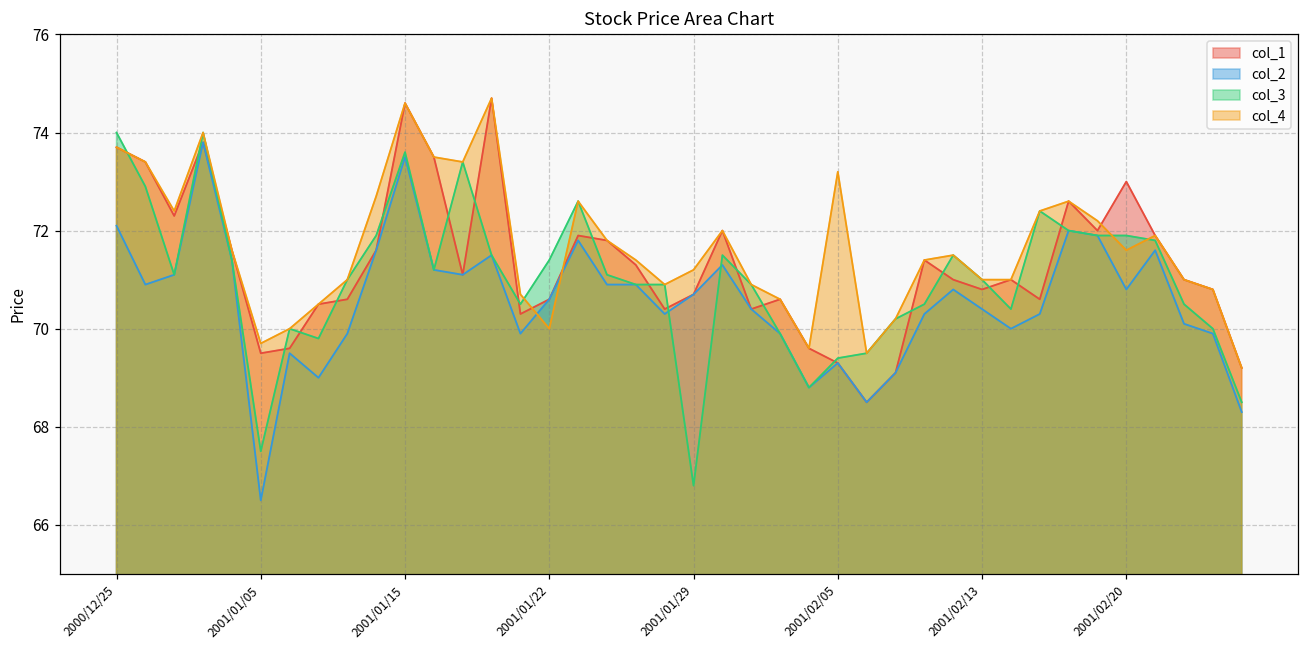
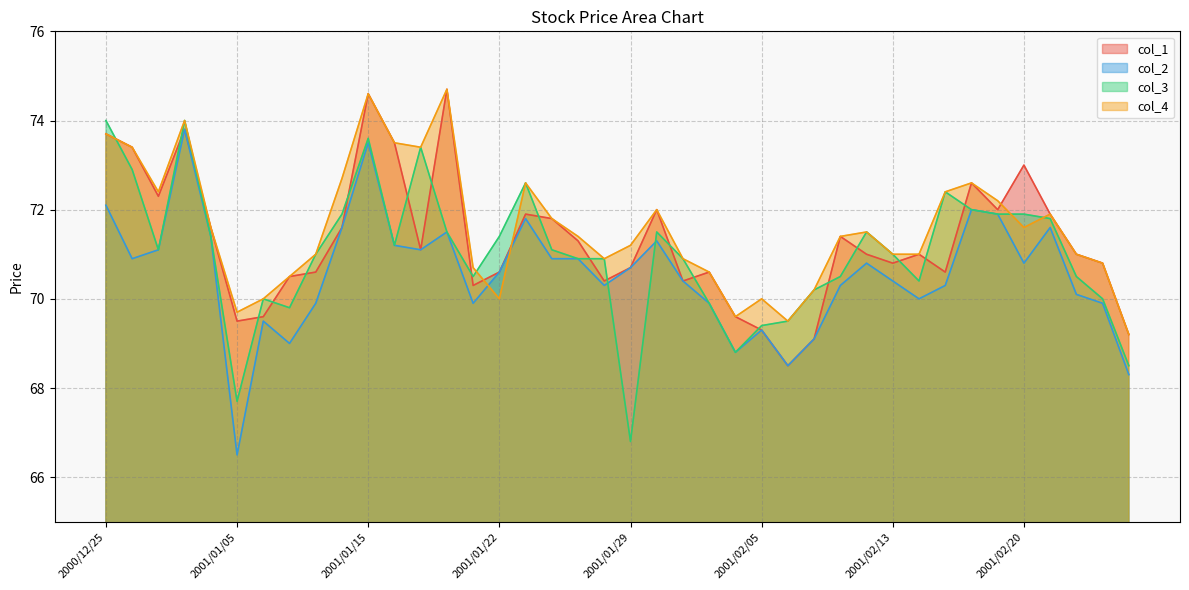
col_3, 2001/01/05: 67.5 -> 67.7
col_4, 2001/02/05: 73.2 -> 70.0
